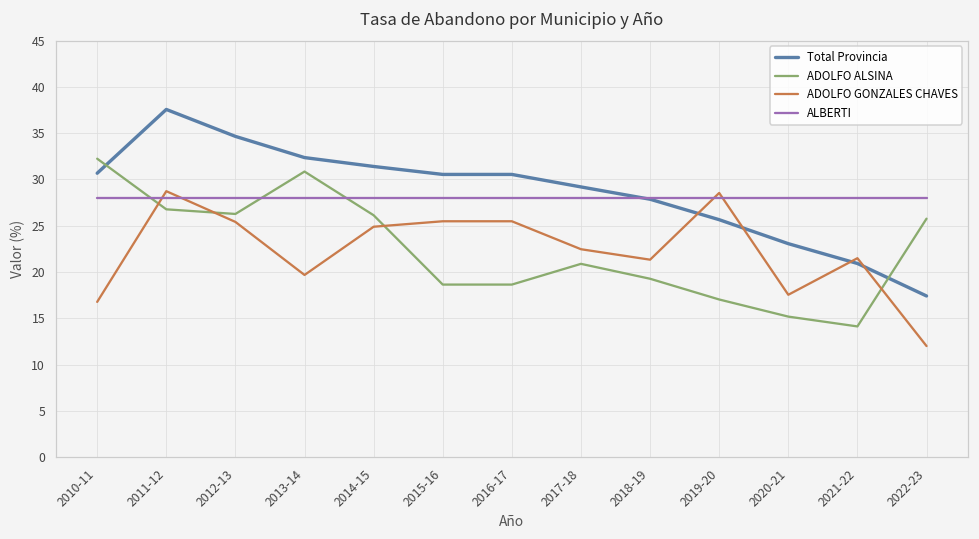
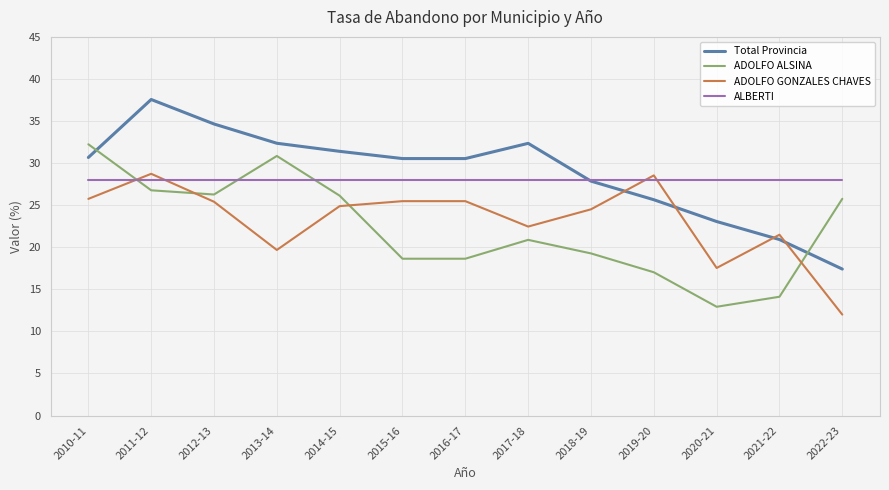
ADOLFO GONZALES CHAVES, 2010-11: 17 -> 26
Total Provincia, 2017-18: 29 -> 32
ADOLFO GONZALES CHAVES, 2018-19: 21 -> 25
ADOLFO ALSINA, 2020-21: 15 -> 13
